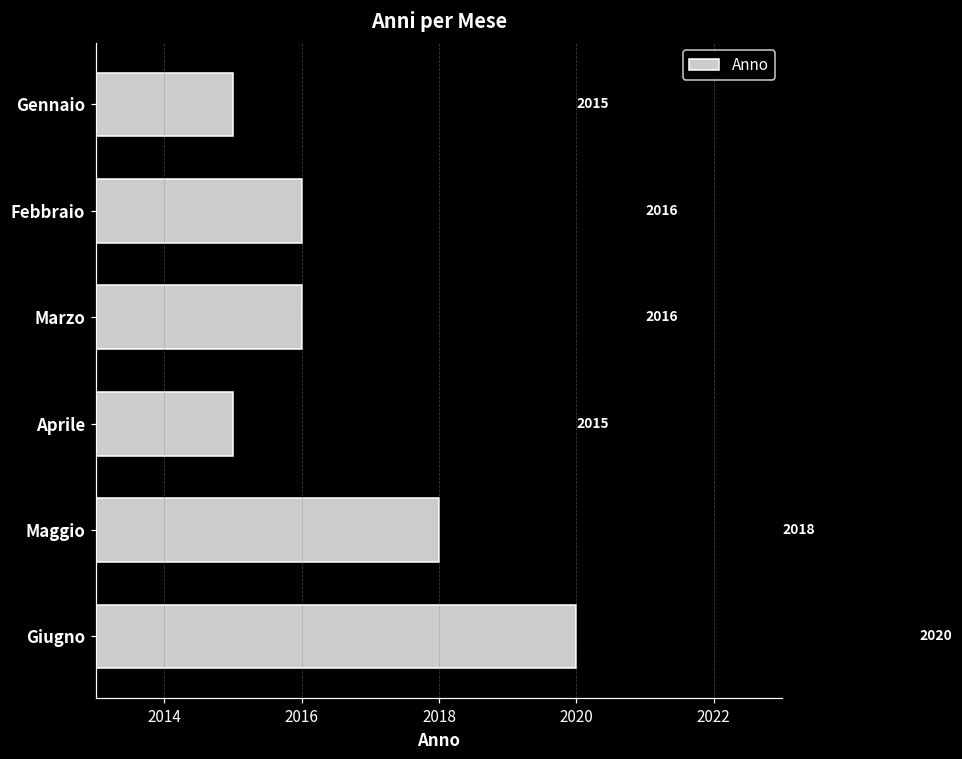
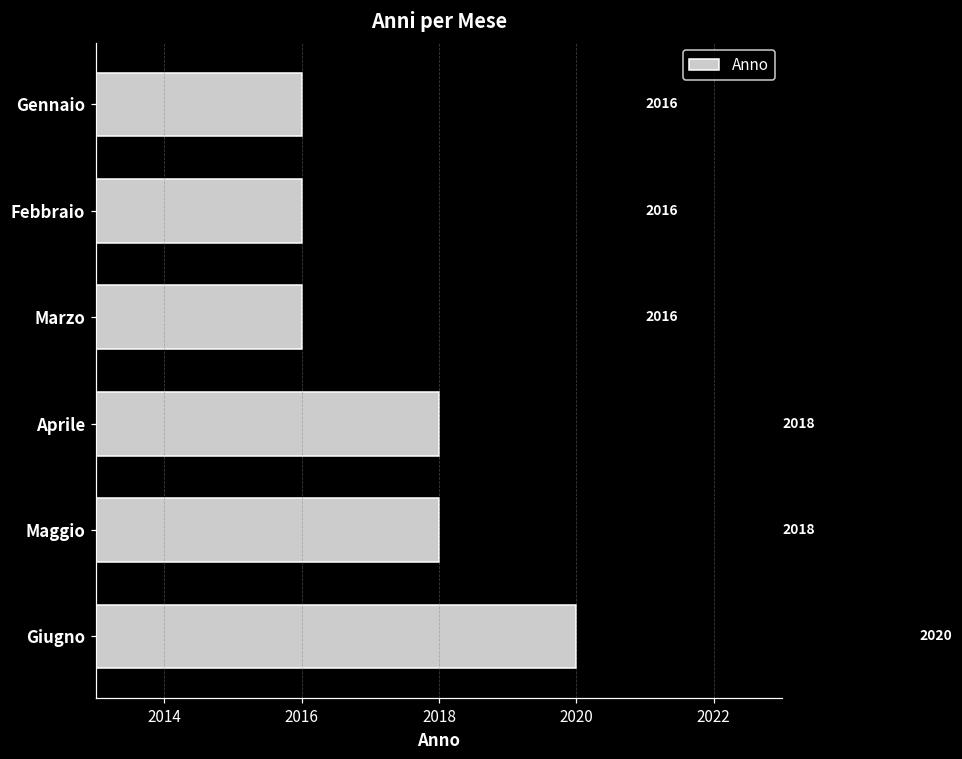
Gennaio: 2015 -> 2016
Aprile: 2015 -> 2018
